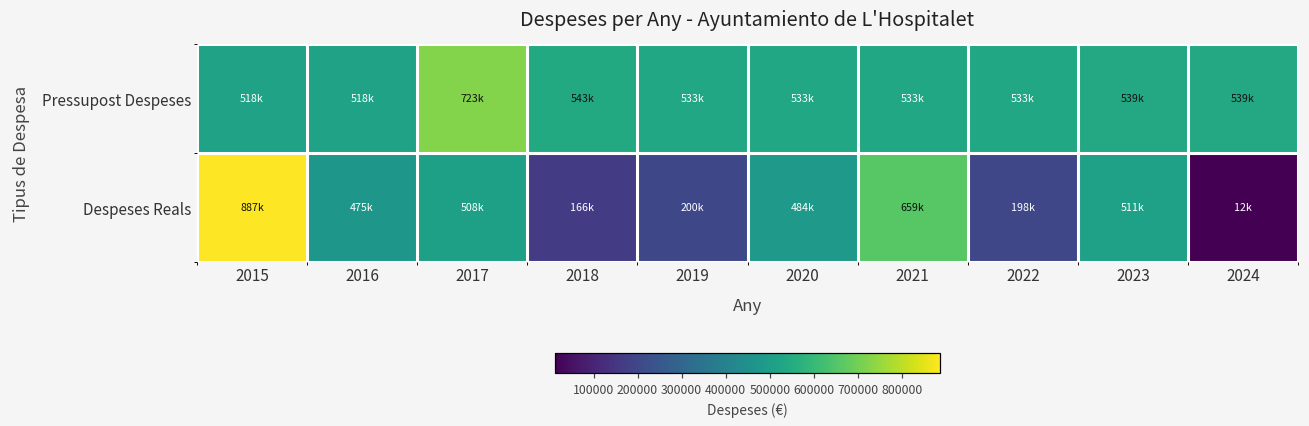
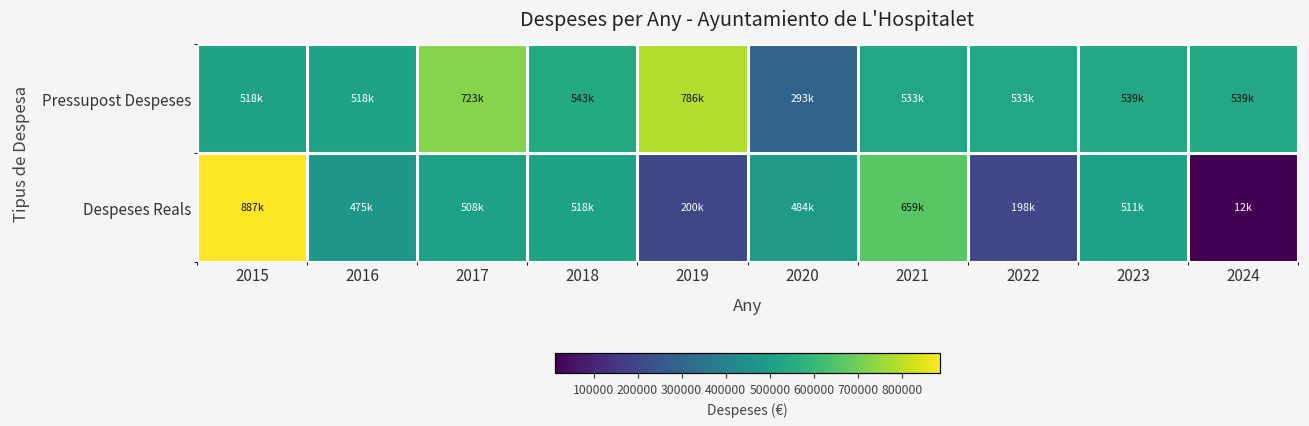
Pressupost Despeses, 2019: 533k -> 786k
Pressupost Despeses, 2020: 533k -> 293k
Despeses Reals, 2018: 166k -> 518k
